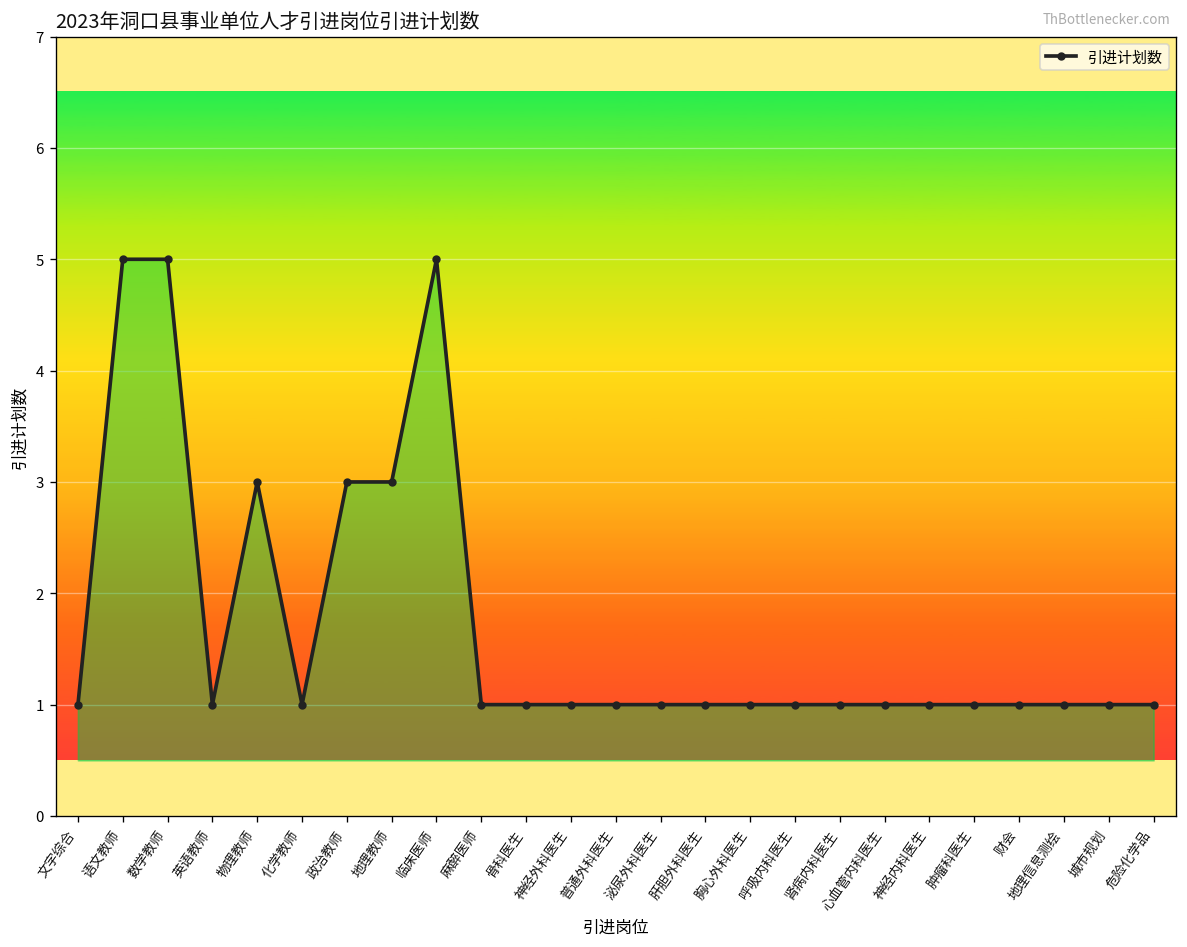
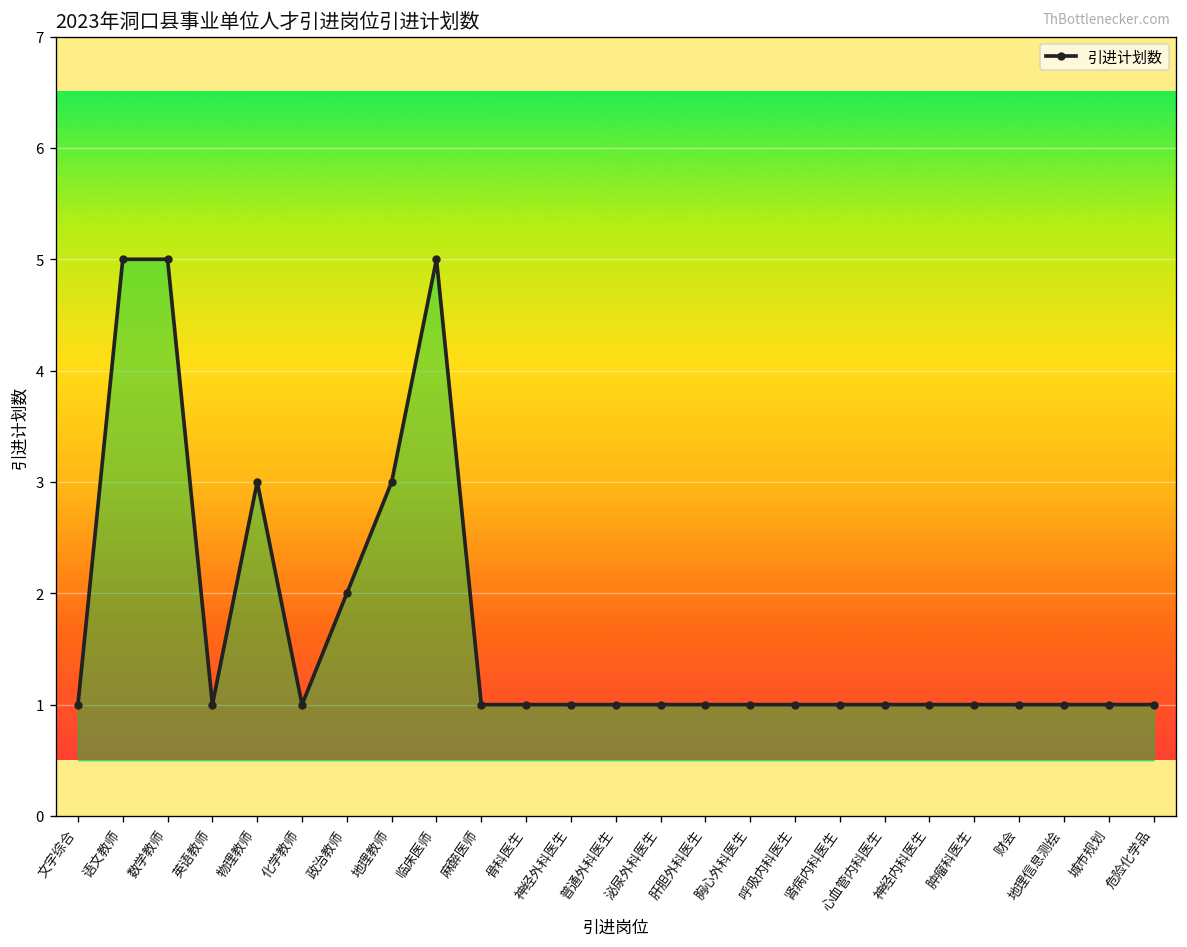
政治教师: 3 -> 2
